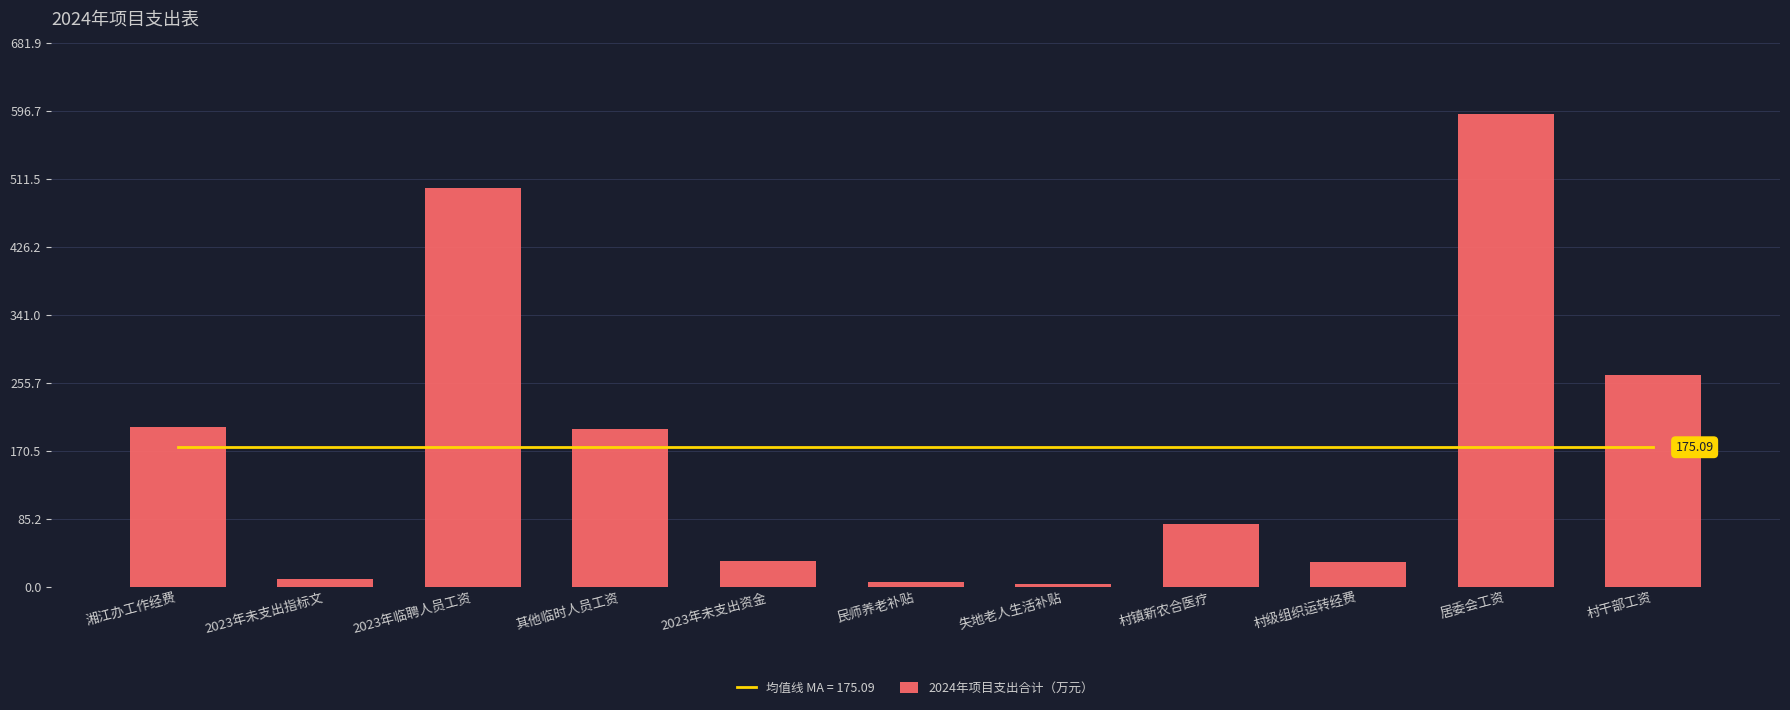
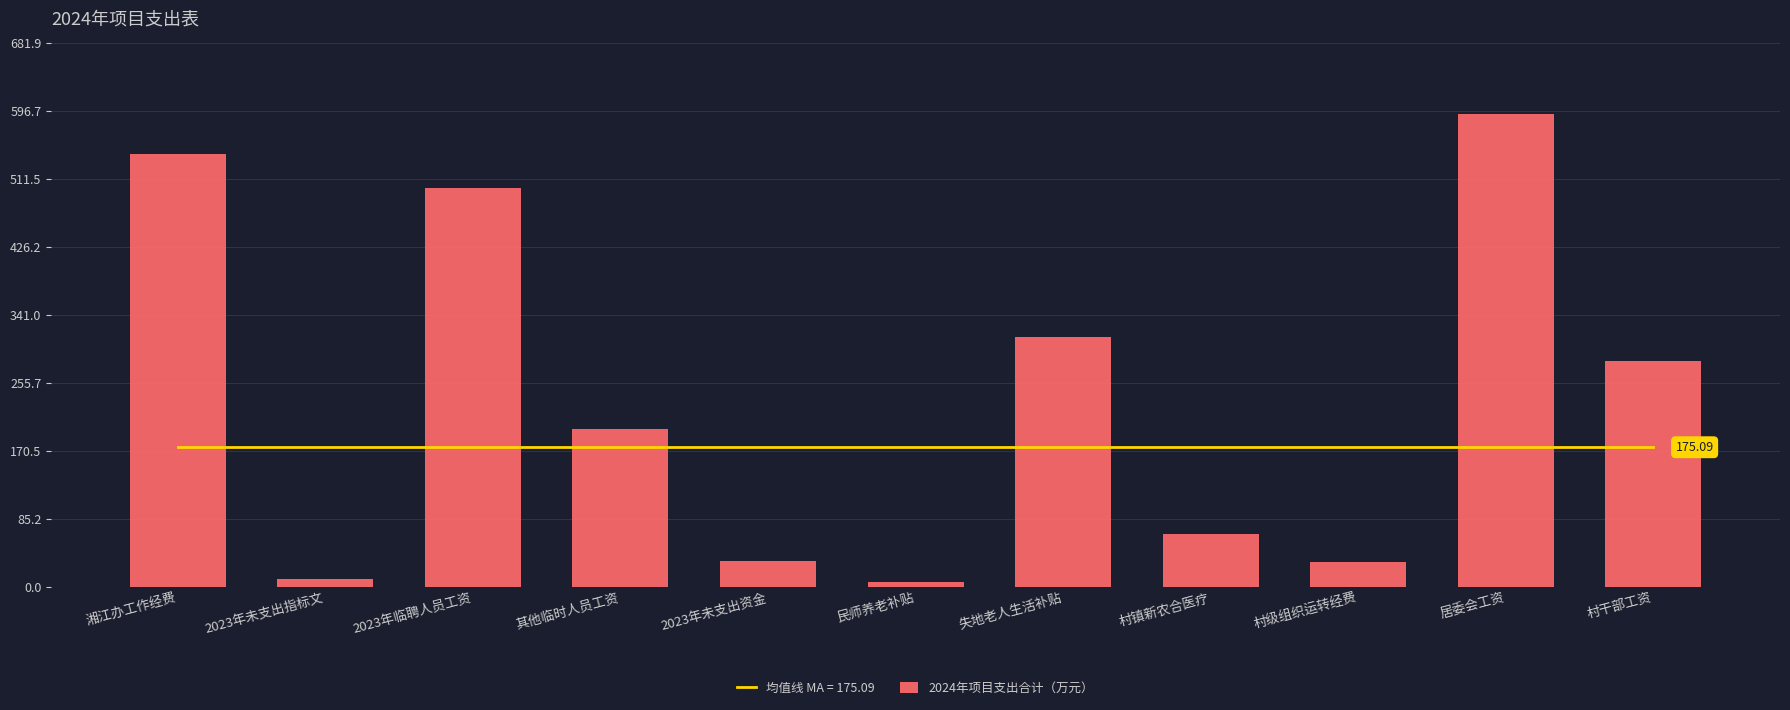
2024年项目支出合计（万元）, 湘江办工作经费: 200 -> 540
2024年项目支出合计（万元）, 失地老人生活补贴: 0 -> 310
2024年项目支出合计（万元）, 村镇新农合医疗: 80 -> 70
2024年项目支出合计（万元）, 村干部工资: 270 -> 280
